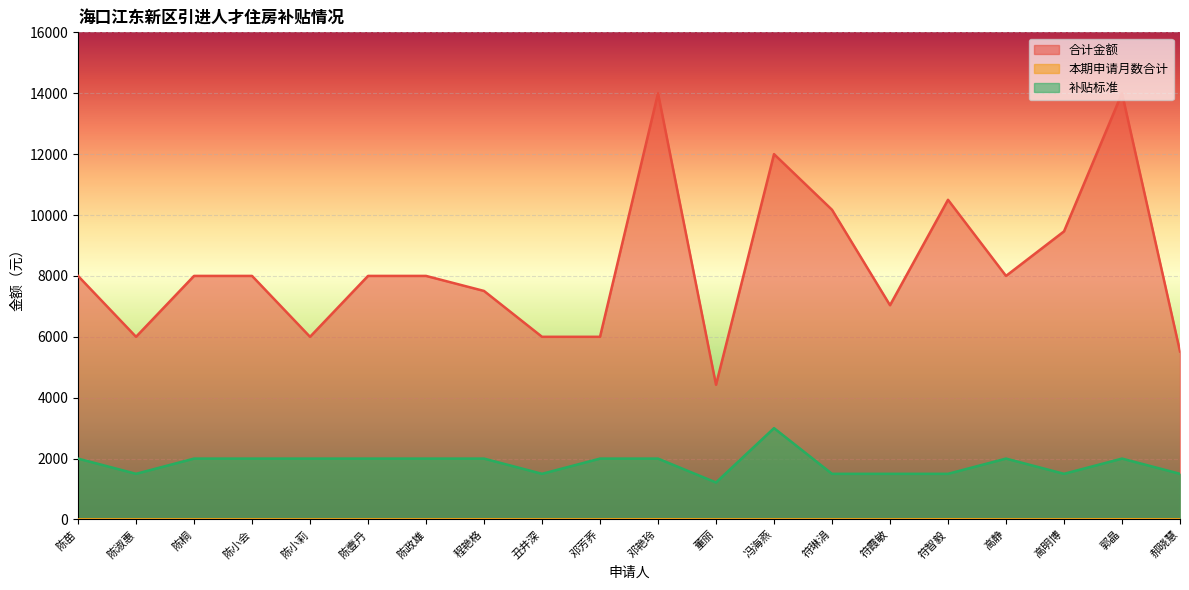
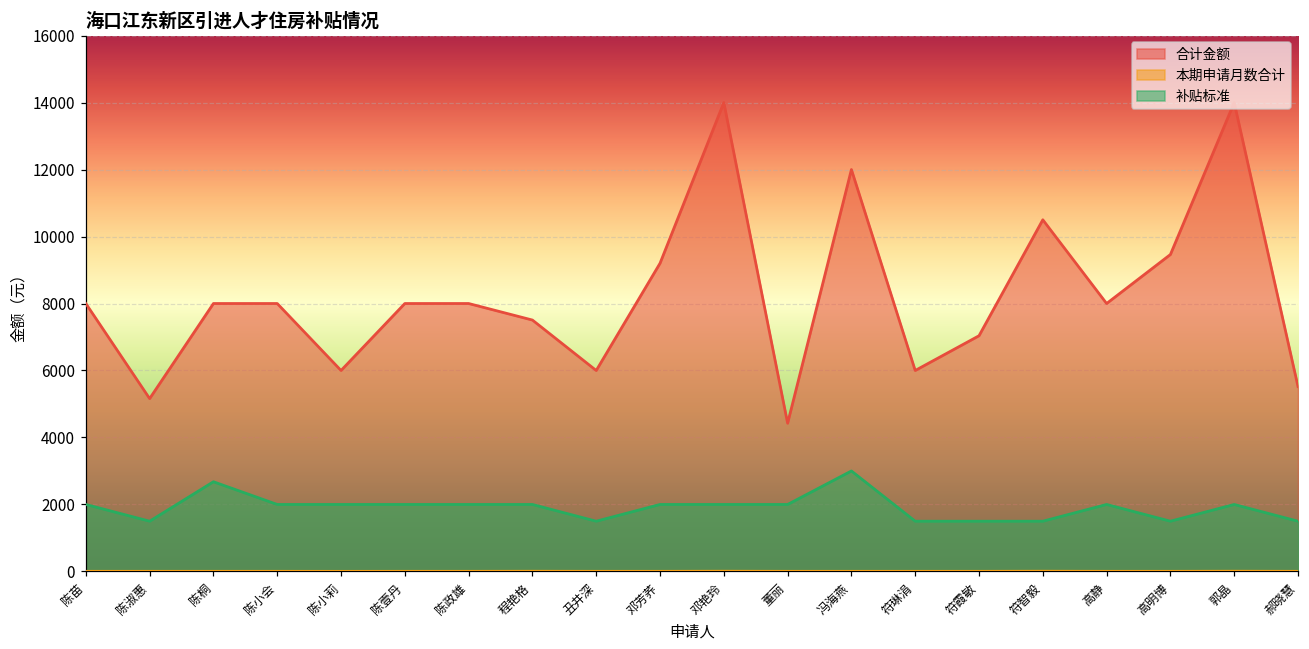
合计金额, 陈淑惠: 6000 -> 5200
补贴标准, 陈桐: 2000 -> 2700
合计金额, 邓芳荞: 6000 -> 9200
补贴标准, 董丽: 1200 -> 2000
合计金额, 符琳涓: 10200 -> 6000
